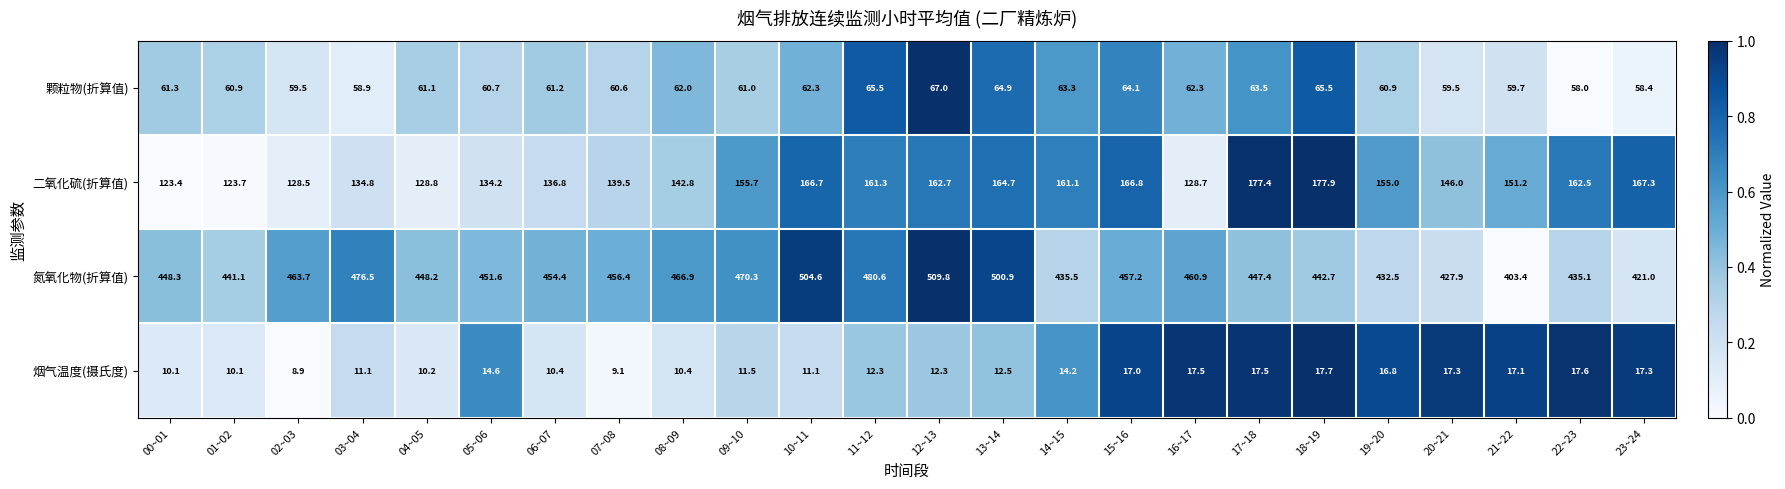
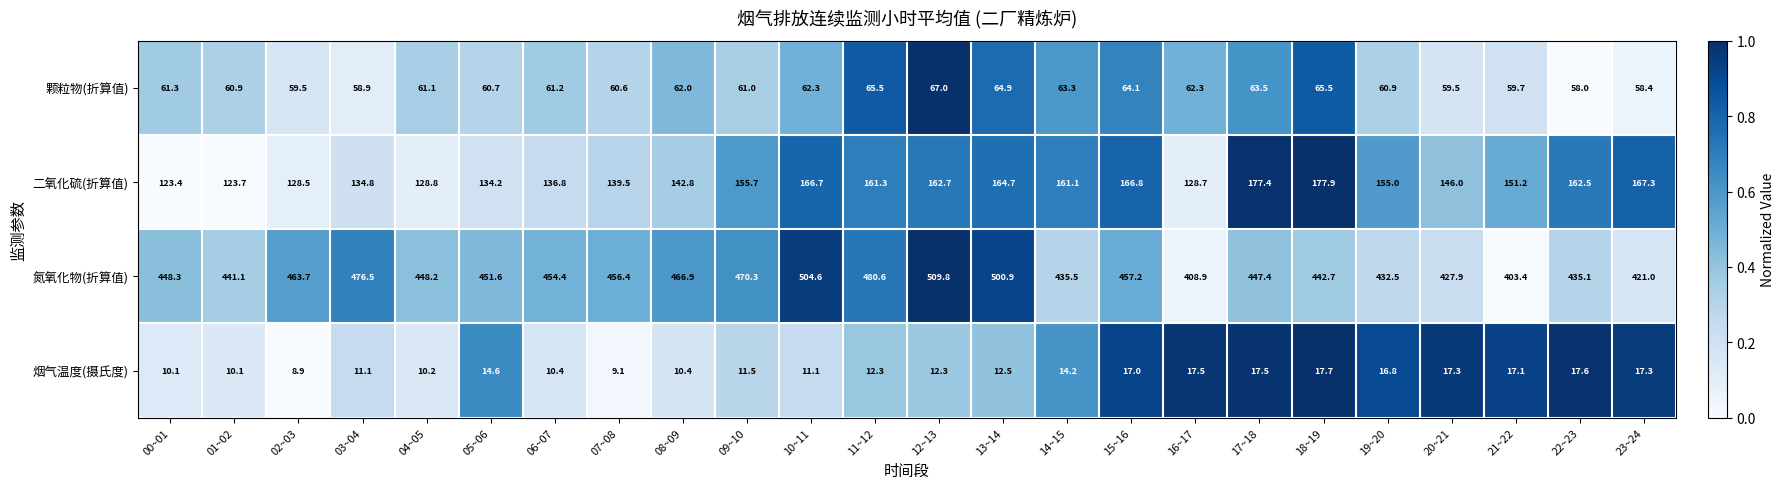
氮氧化物(折算值), 16~17: 460.9 -> 408.9
